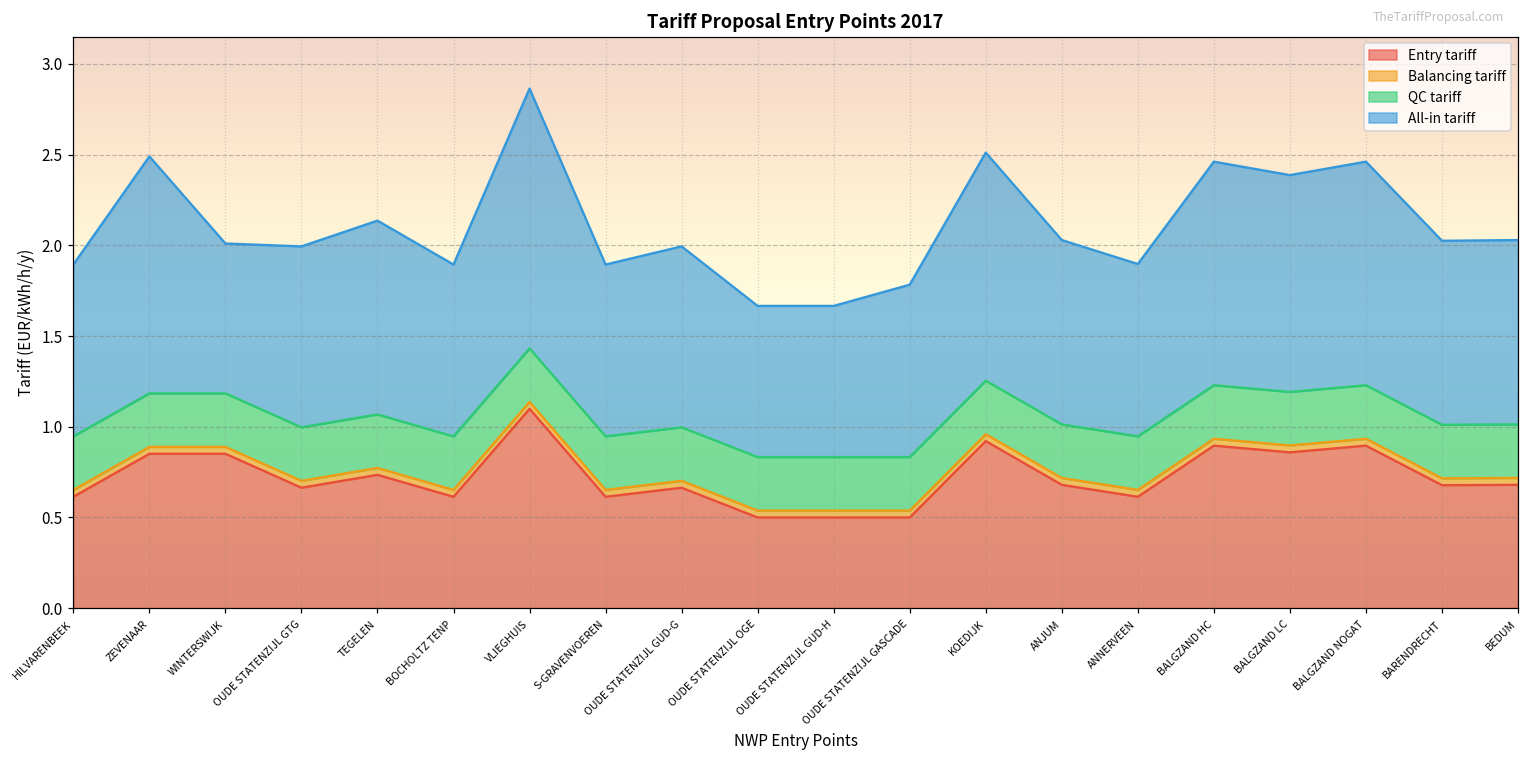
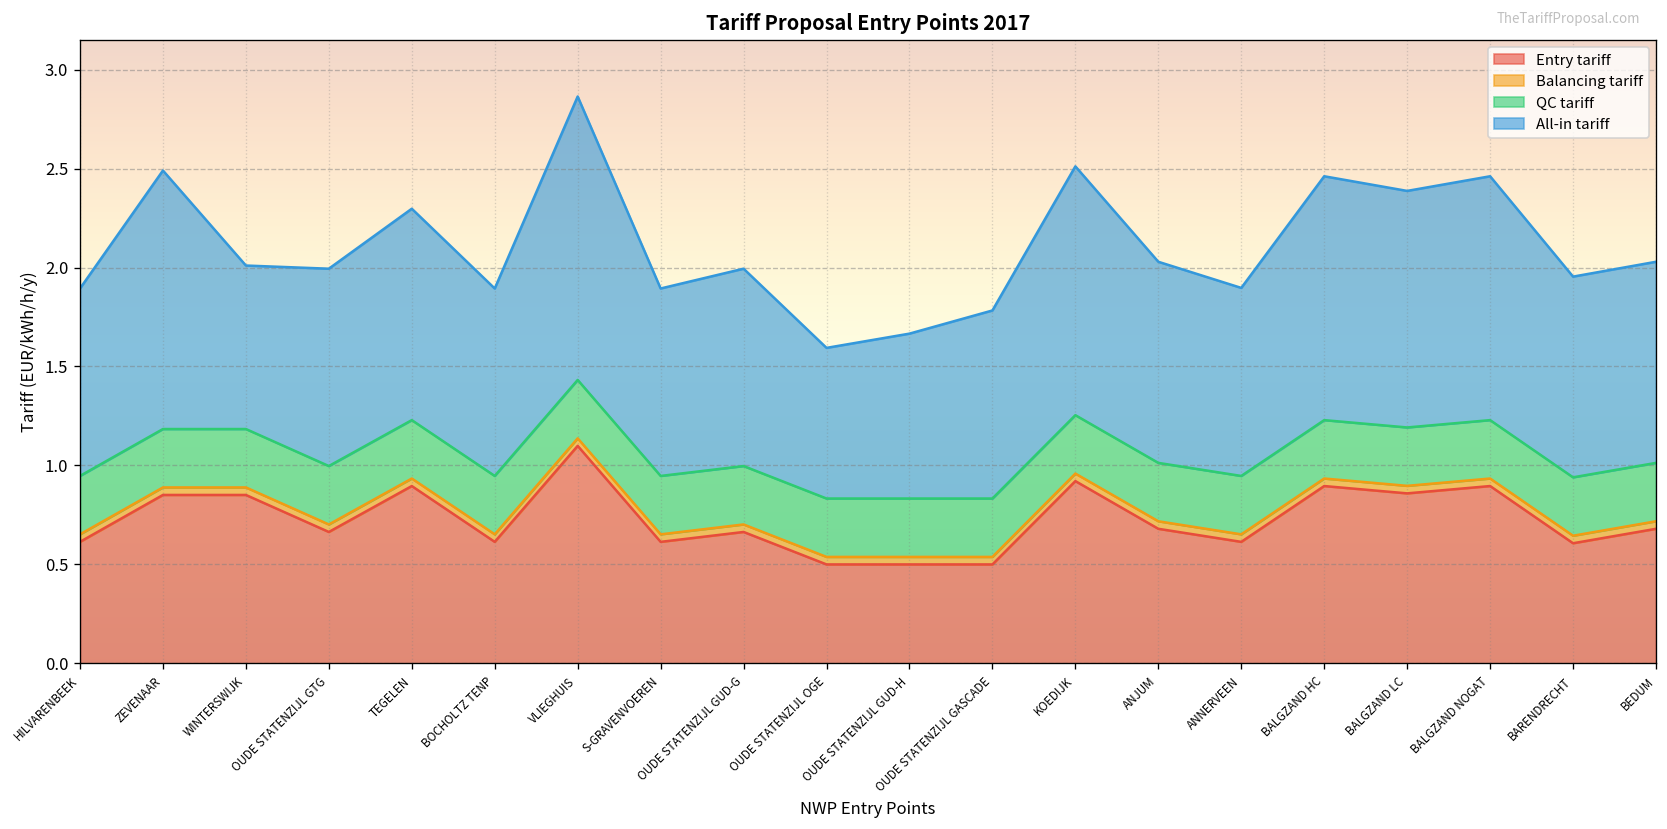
Entry tariff, TEGELEN: 0.74 -> 0.90
All-in tariff, OUDE STATENZIJL OGE: 0.83 -> 0.76
Entry tariff, BARENDRECHT: 0.68 -> 0.61
